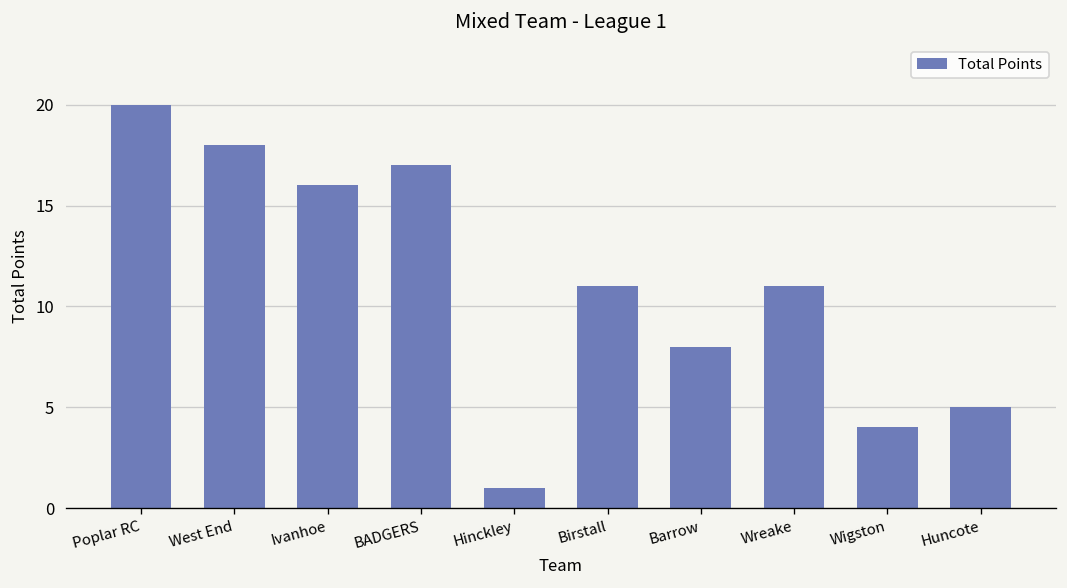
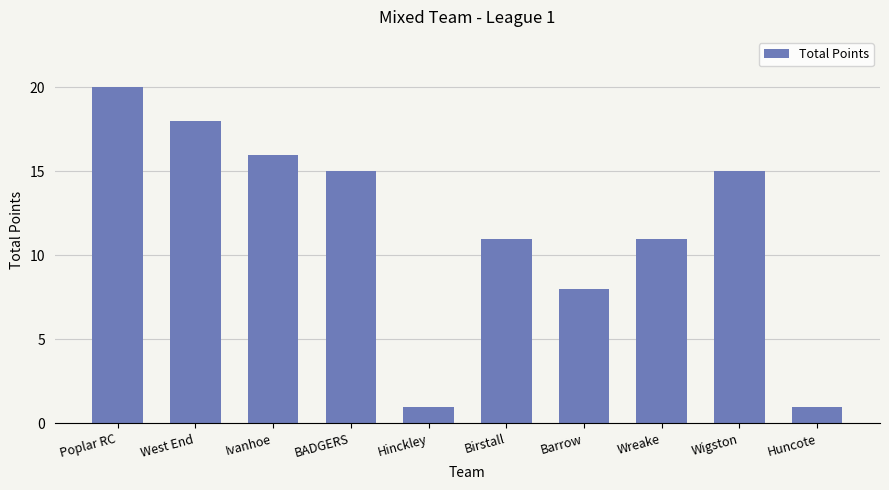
BADGERS: 17 -> 15
Wigston: 4 -> 15
Huncote: 5 -> 1
